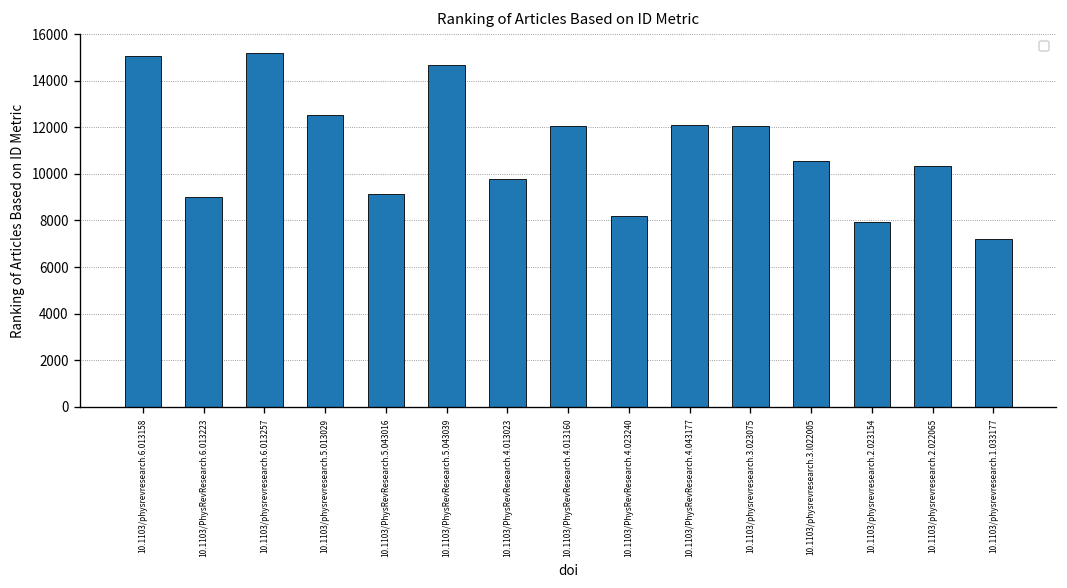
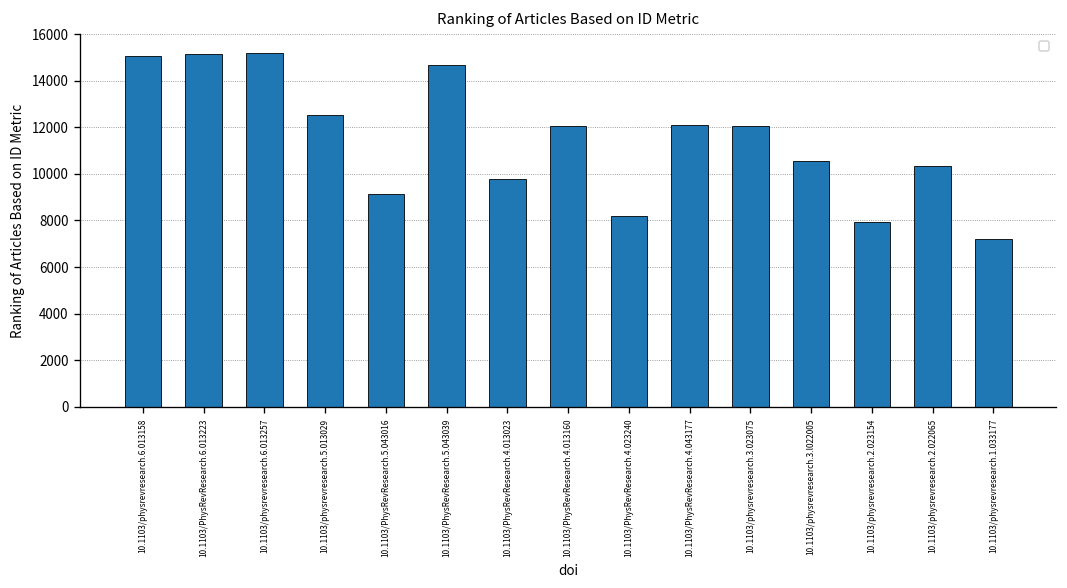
10.1103/PhysRevResearch.6.013223: 9000 -> 15100
